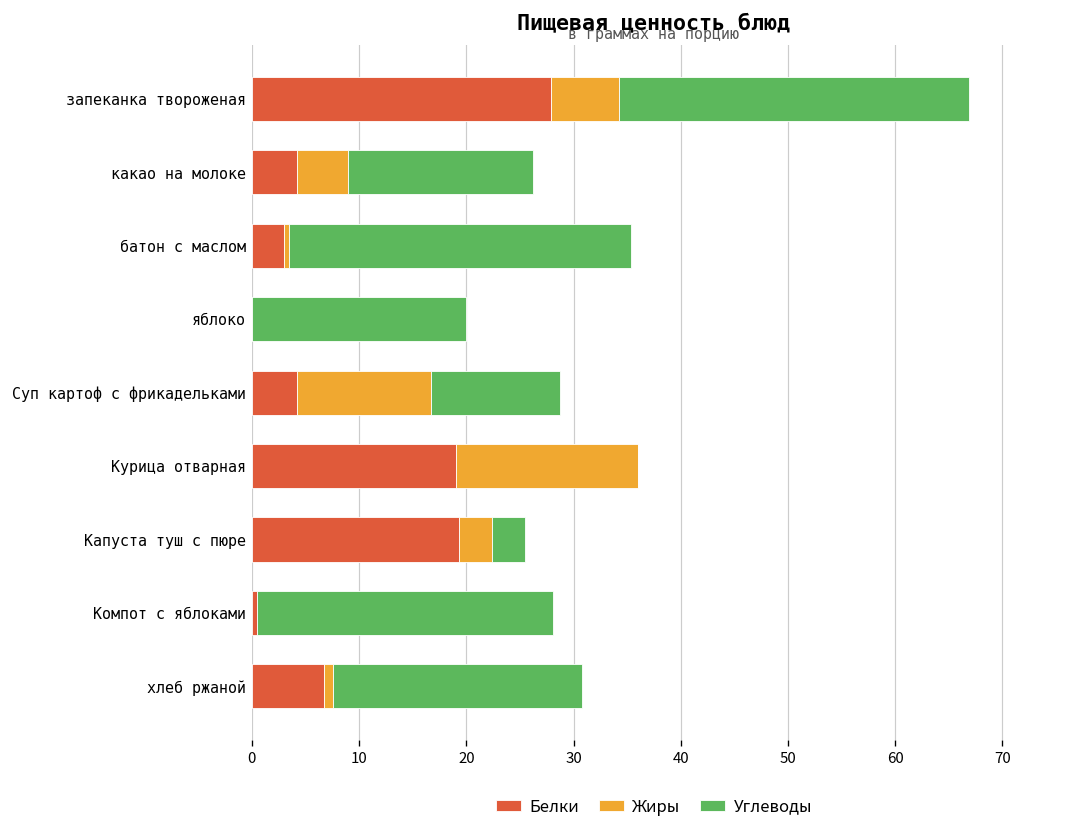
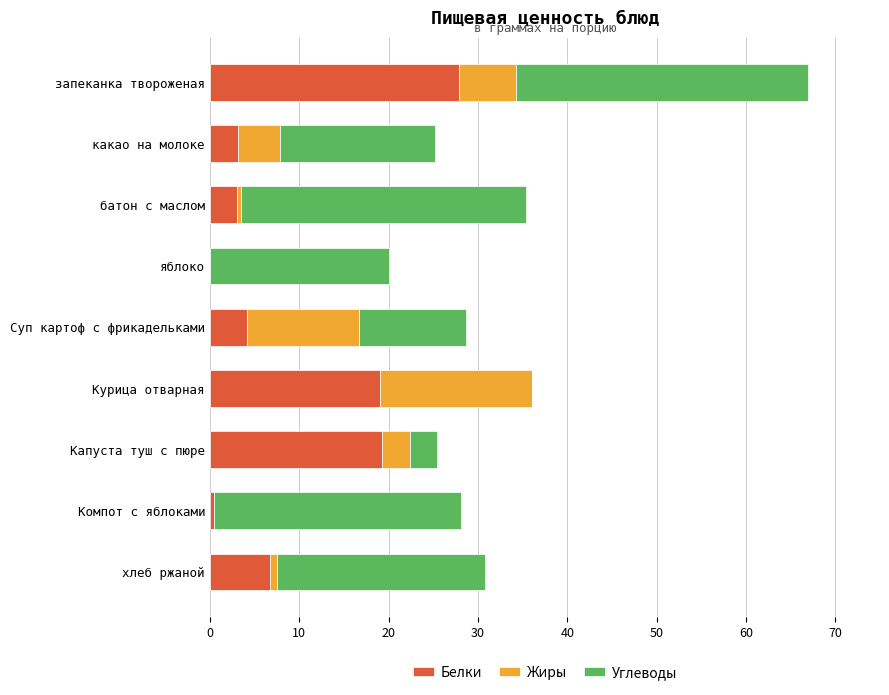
Белки, какао на молоке: 4 -> 3
